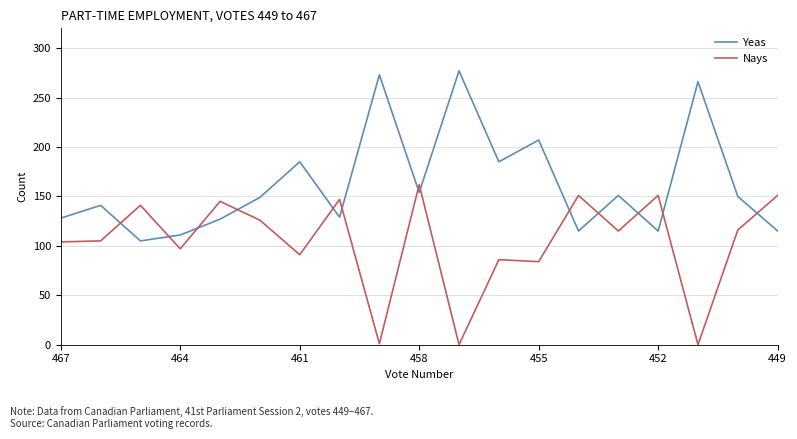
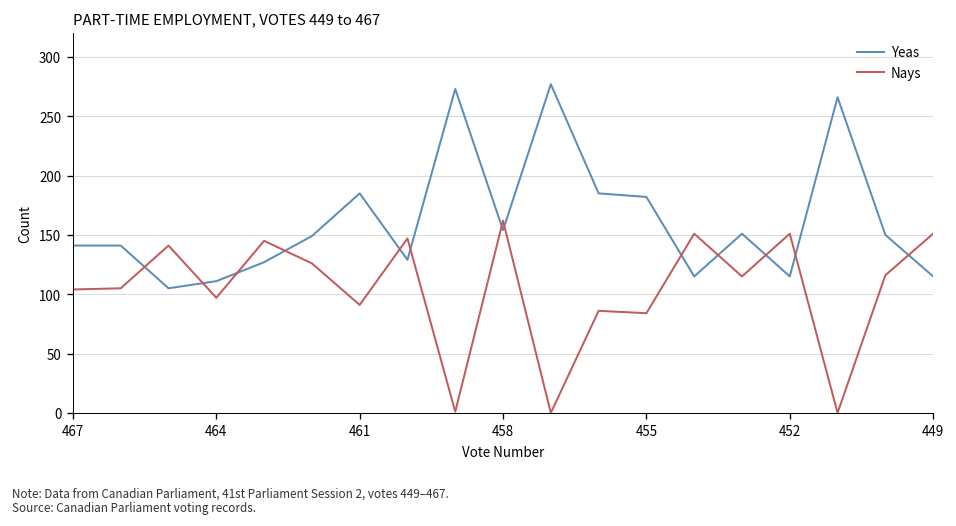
Yeas, 467: 130 -> 140
Yeas, 455: 210 -> 180
